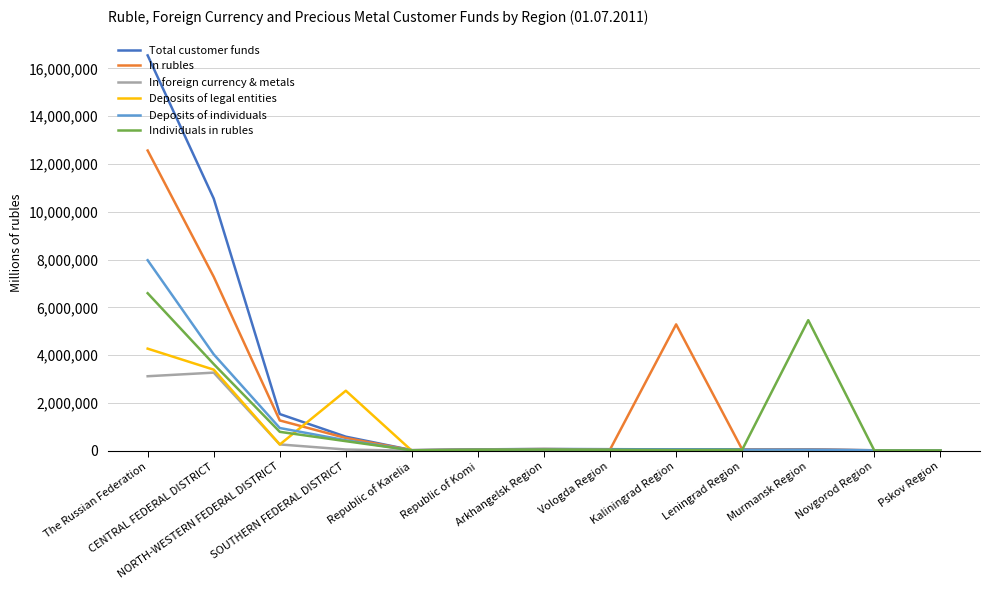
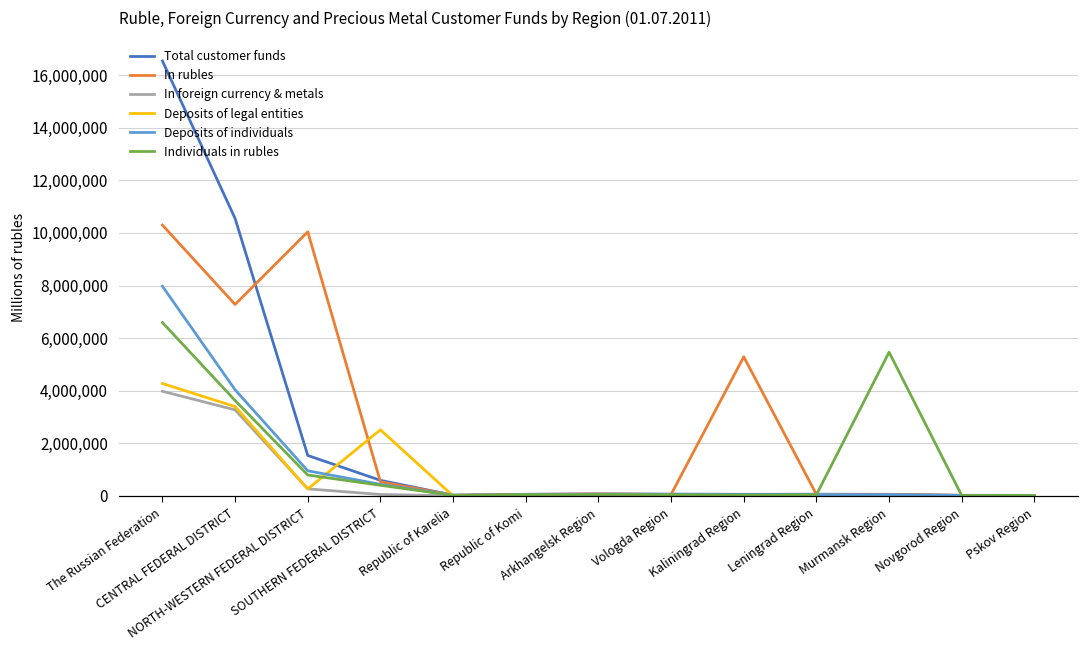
In rubles, The Russian Federation: 12,600,000 -> 10,300,000
In foreign currency & metals, The Russian Federation: 3,100,000 -> 4,000,000
In rubles, NORTH-WESTERN FEDERAL DISTRICT: 1,300,000 -> 10,000,000
